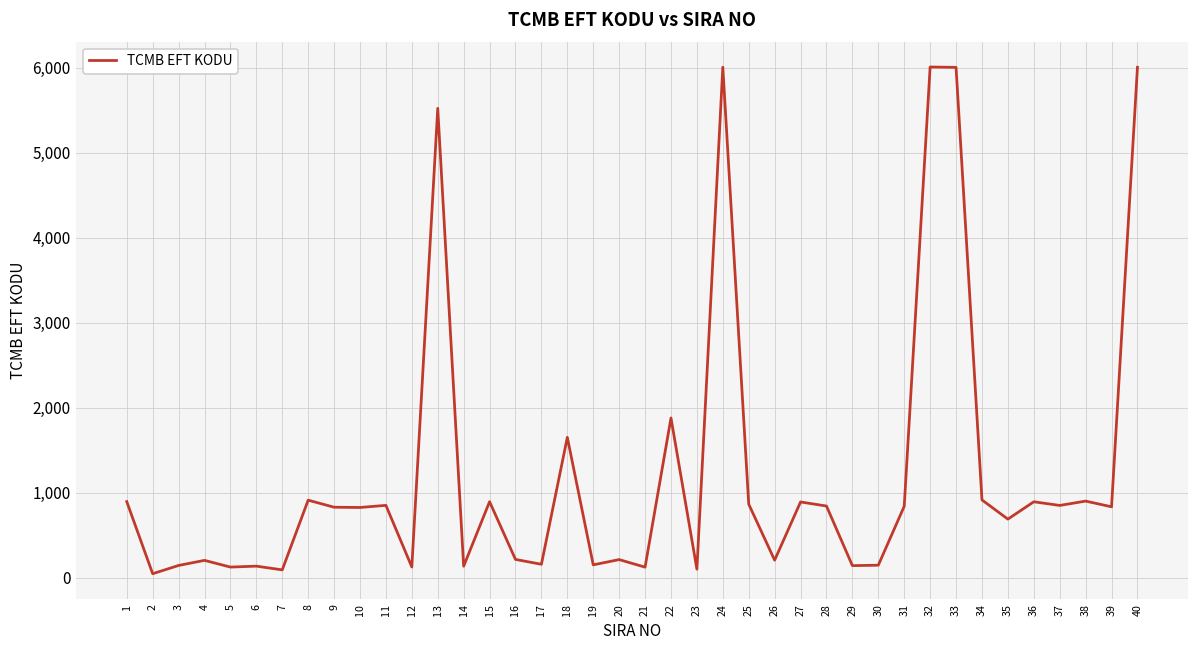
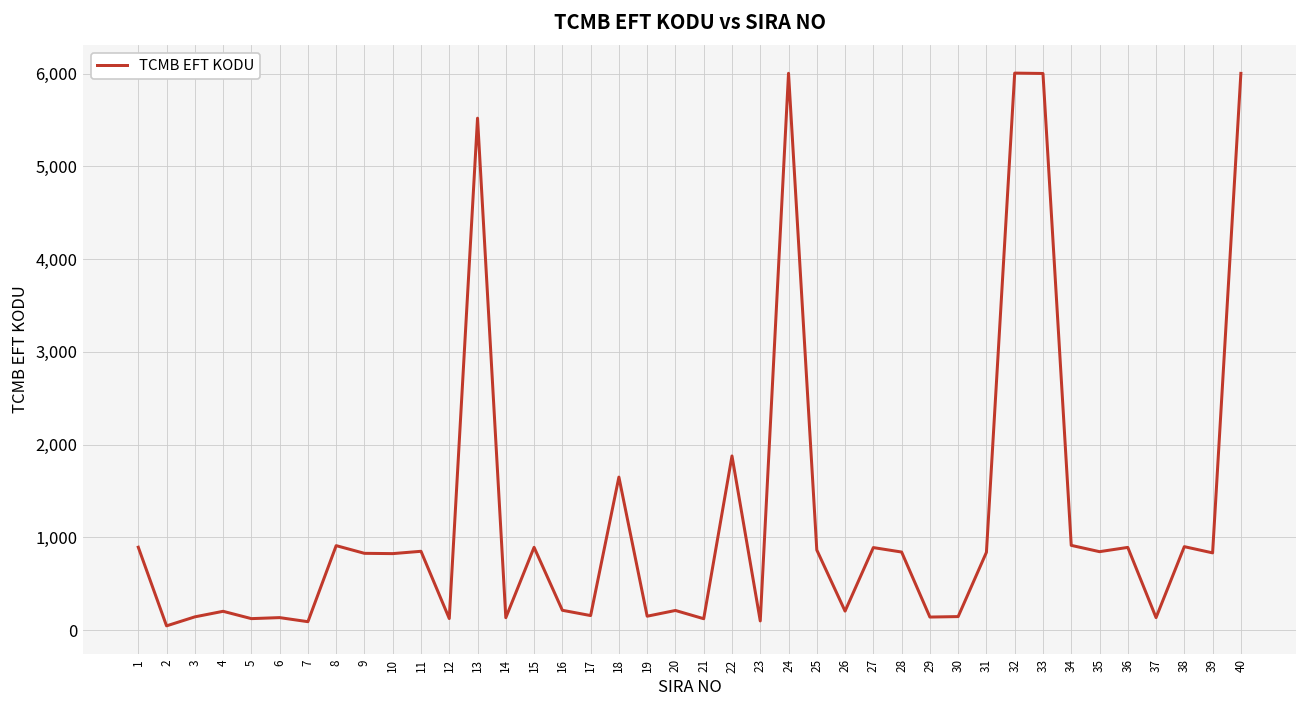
35: 700 -> 800
37: 800 -> 100
